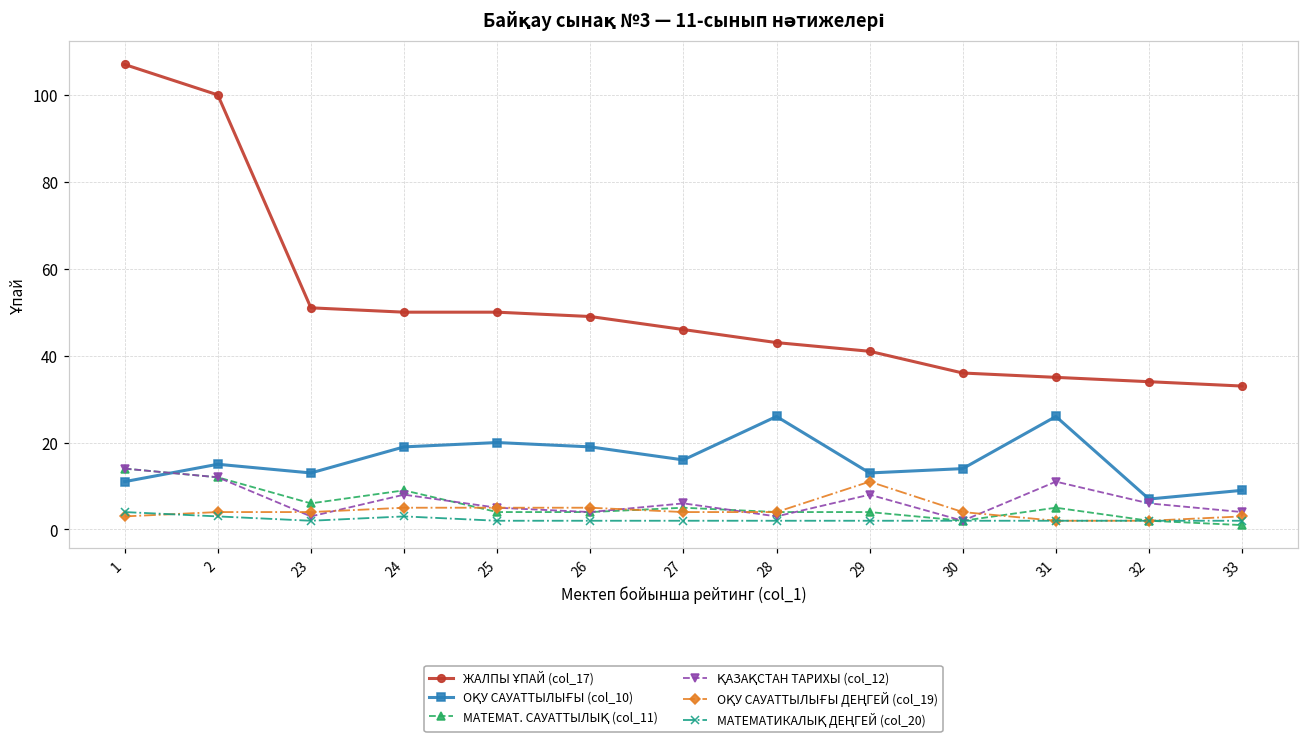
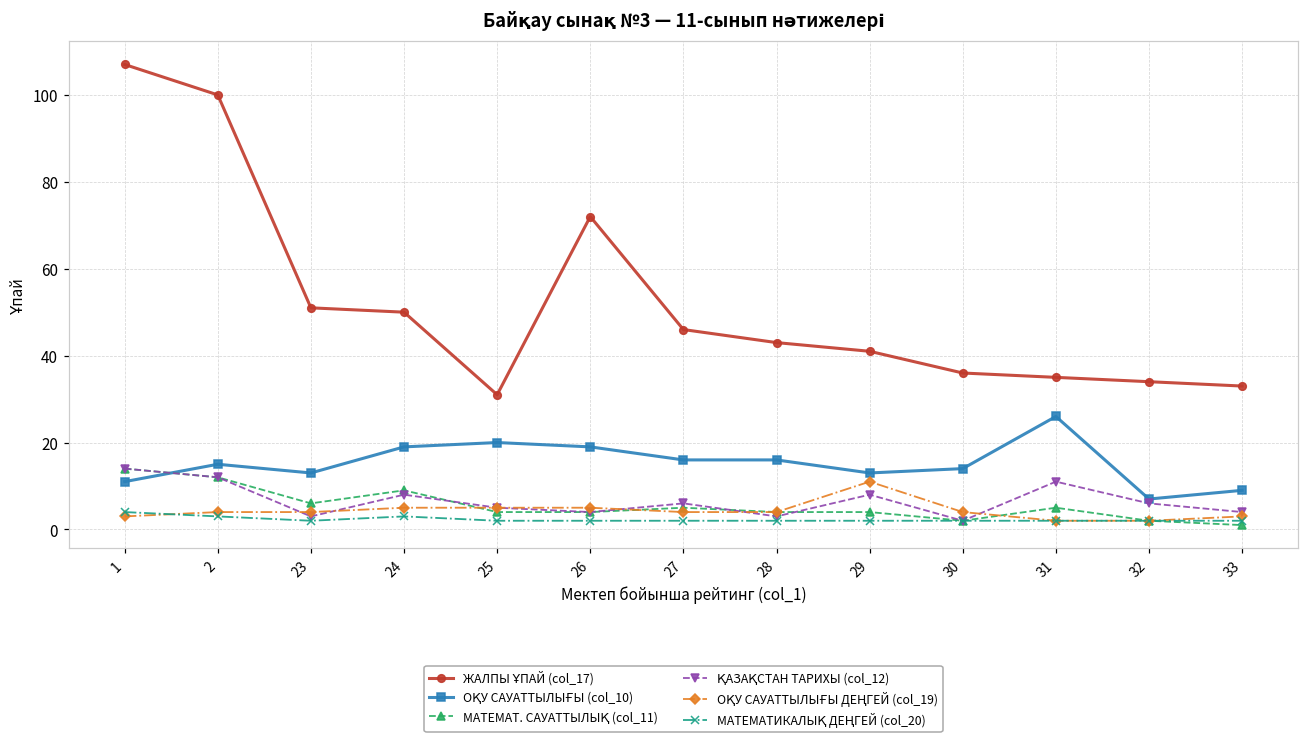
ЖАЛПЫ ҰПАЙ (col_17), 25: 50 -> 31
ЖАЛПЫ ҰПАЙ (col_17), 26: 49 -> 72
ОҚУ САУАТТЫЛЫҒЫ (col_10), 28: 26 -> 16
